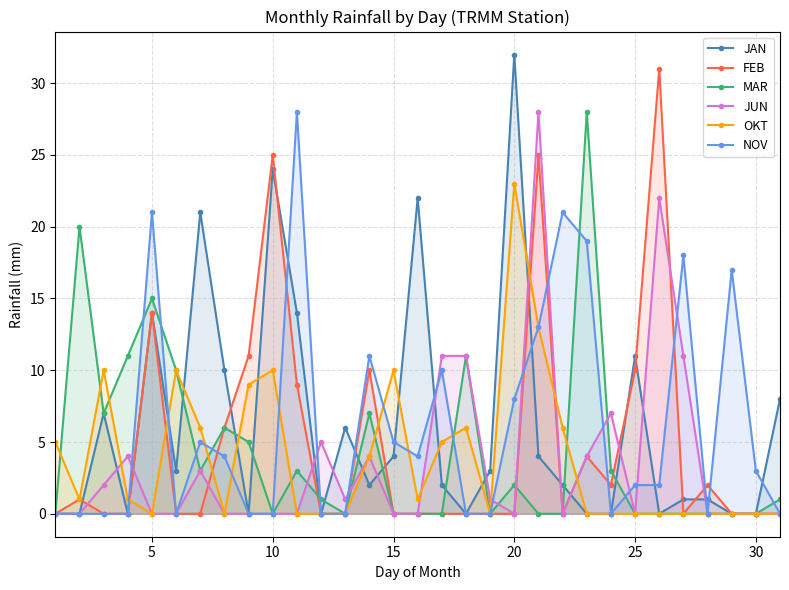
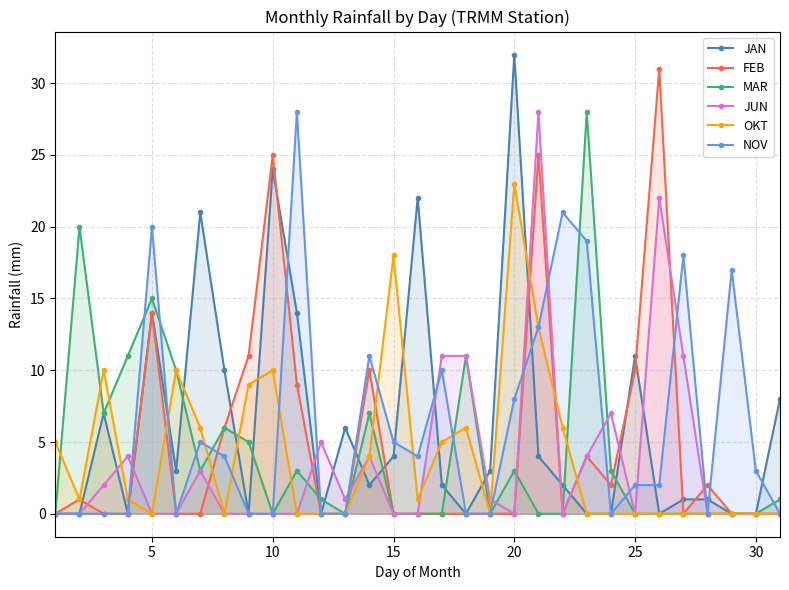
NOV, 5: 21 -> 20
OKT, 15: 10 -> 18
MAR, 20: 2 -> 3
